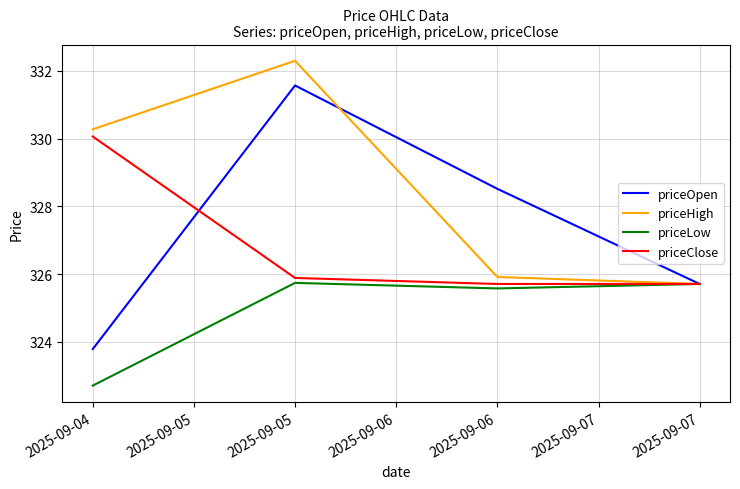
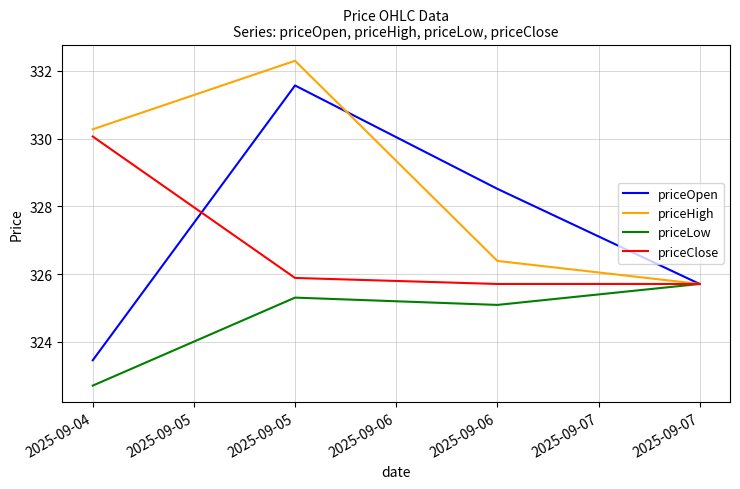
priceOpen, 2025-09-04: 323.8 -> 323.5
priceLow, 2025-09-05: 325.7 -> 325.3
priceHigh, 2025-09-06: 325.9 -> 326.4
priceLow, 2025-09-06: 325.6 -> 325.1
